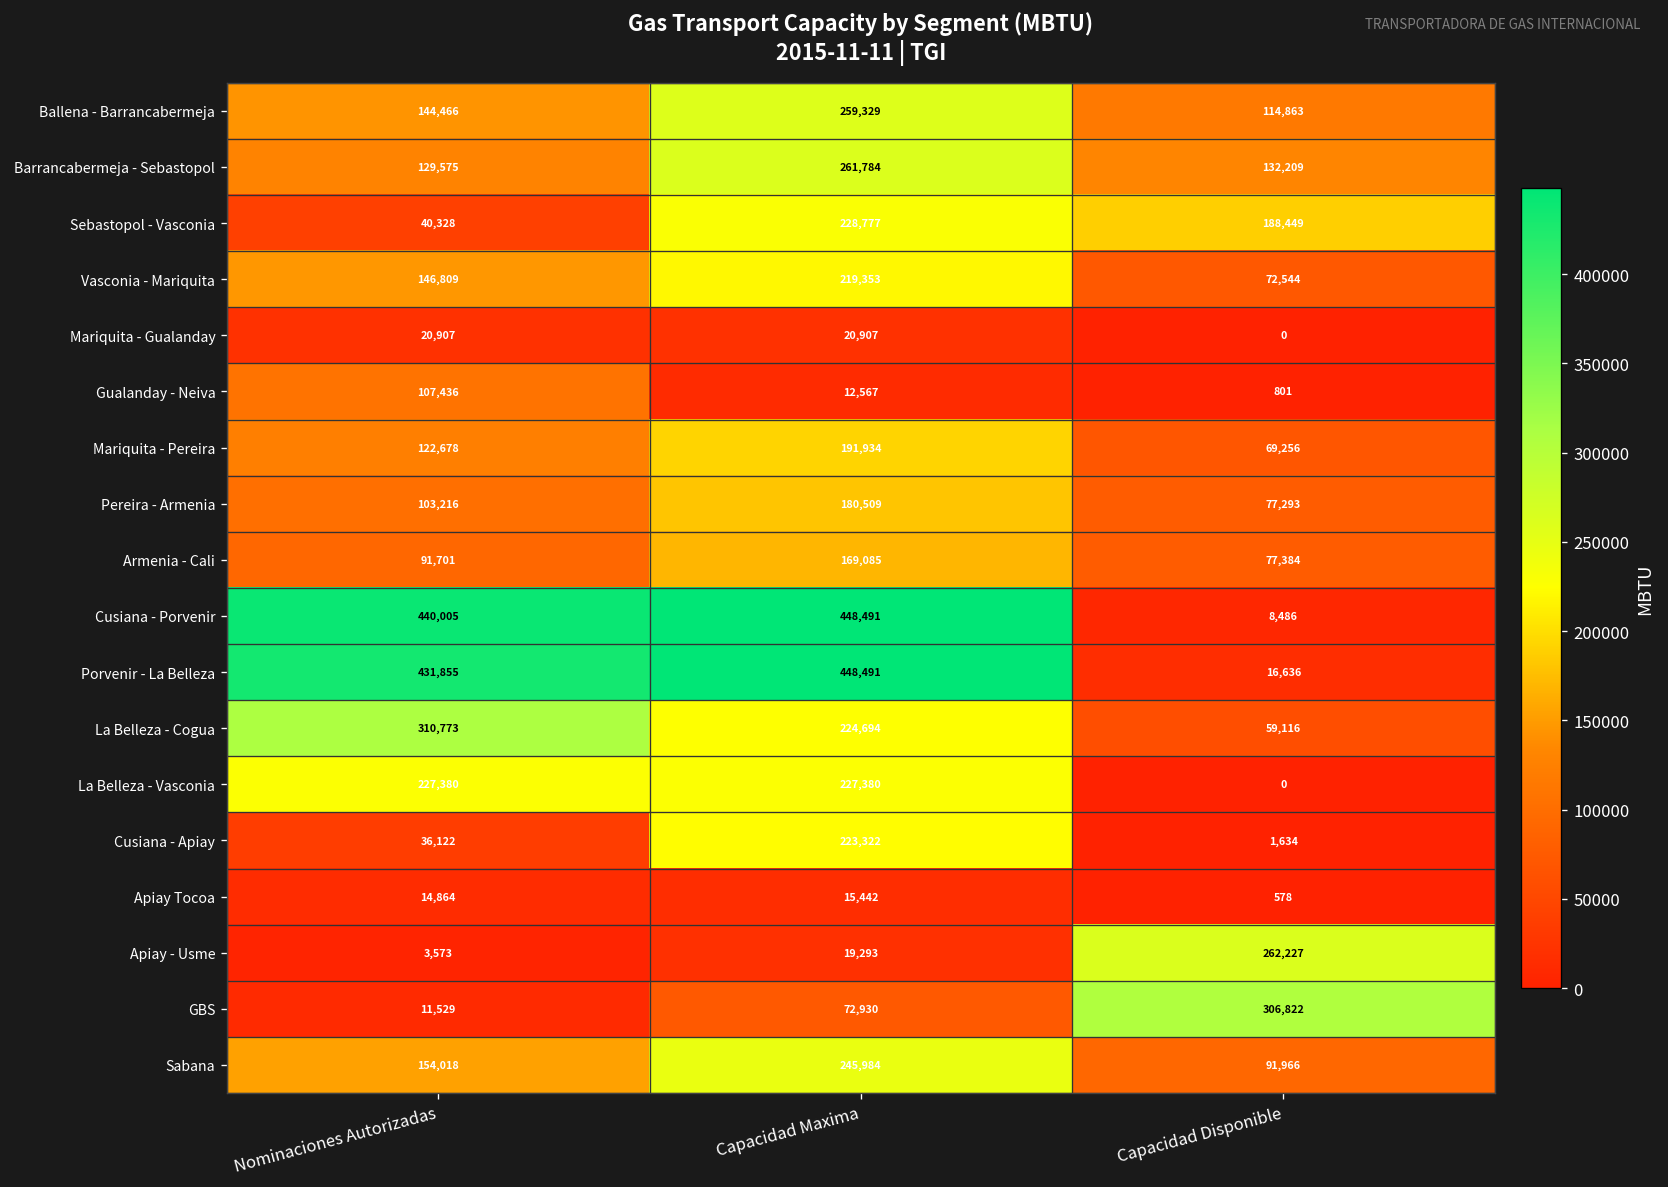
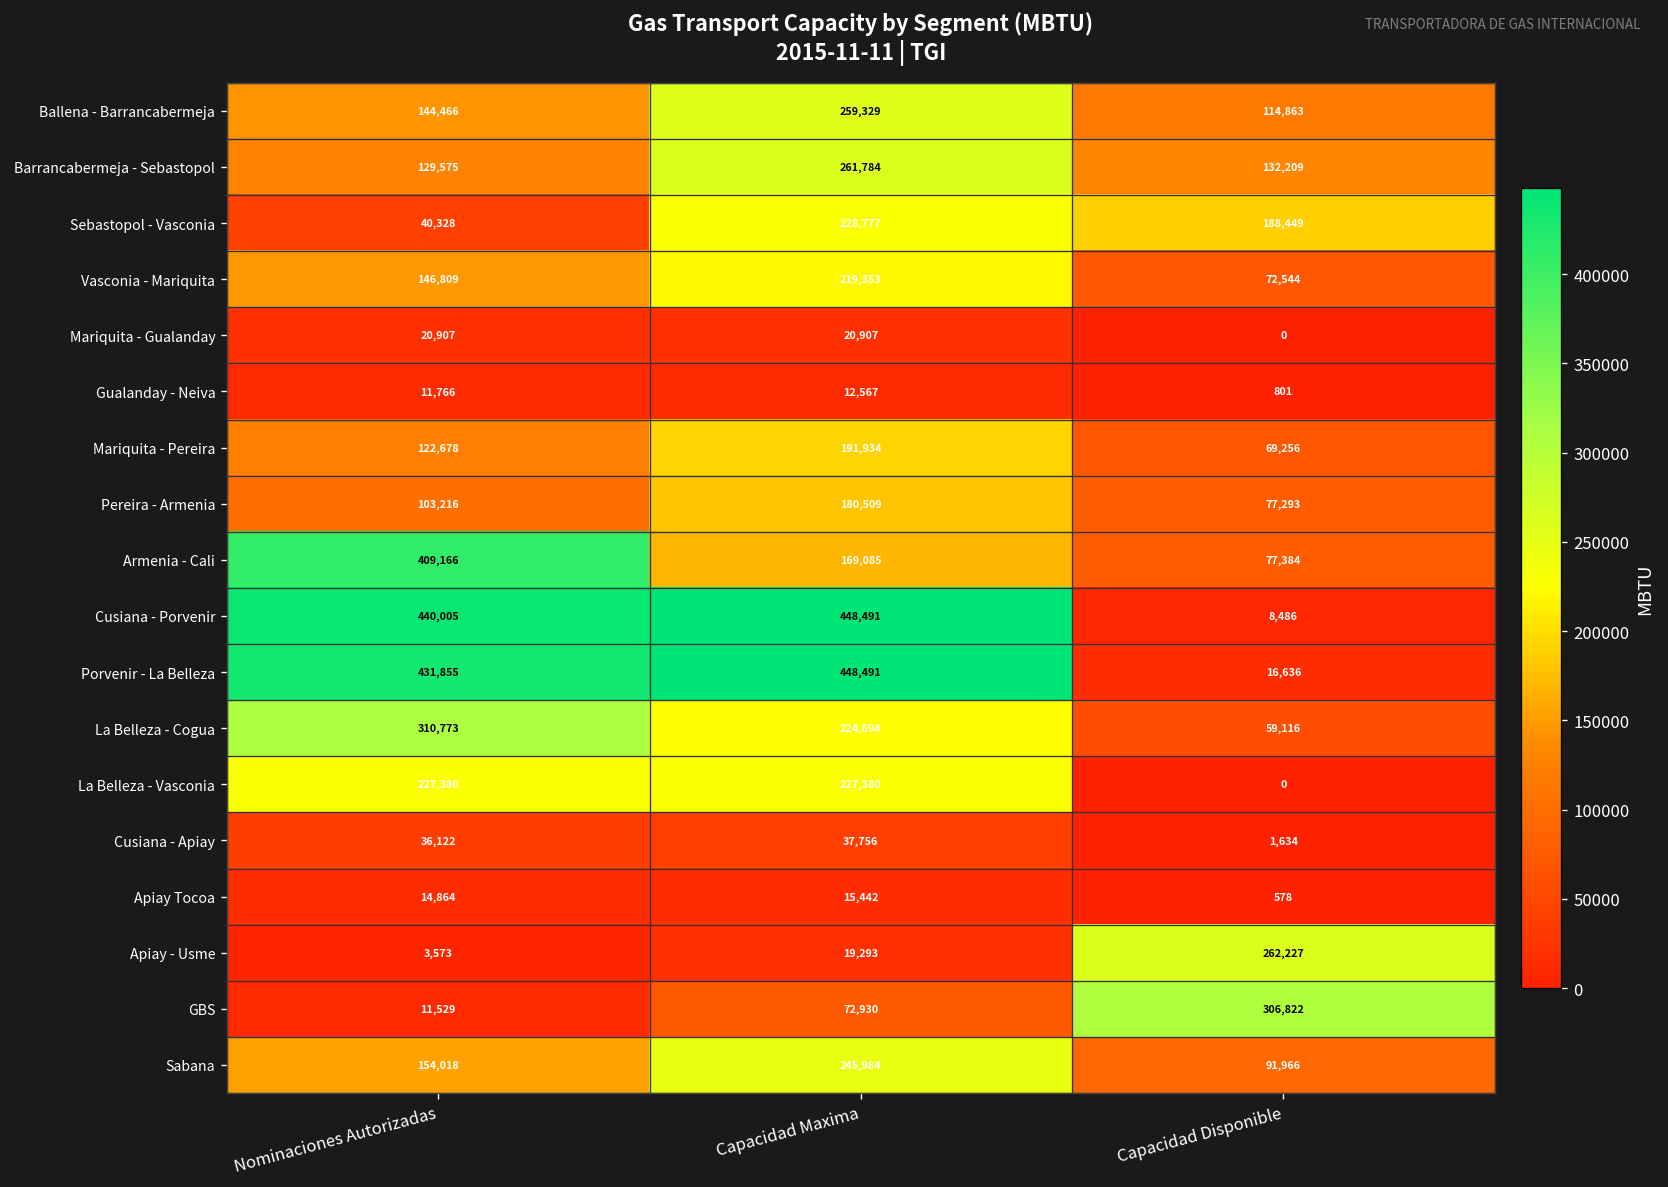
Gualanday - Neiva, Nominaciones Autorizadas: 107,436 -> 11,766
Armenia - Cali, Nominaciones Autorizadas: 91,701 -> 409,166
Cusiana - Apiay, Capacidad Maxima: 223,322 -> 37,756
